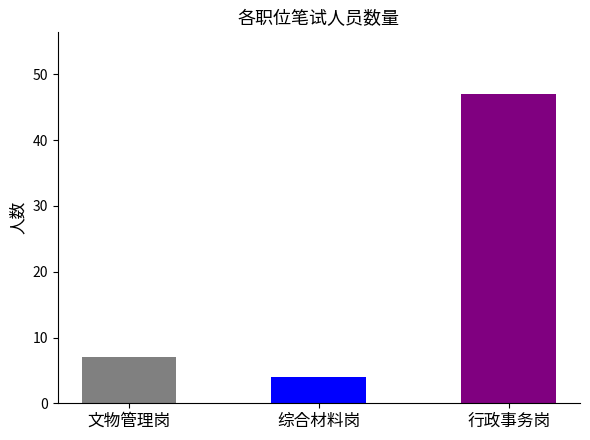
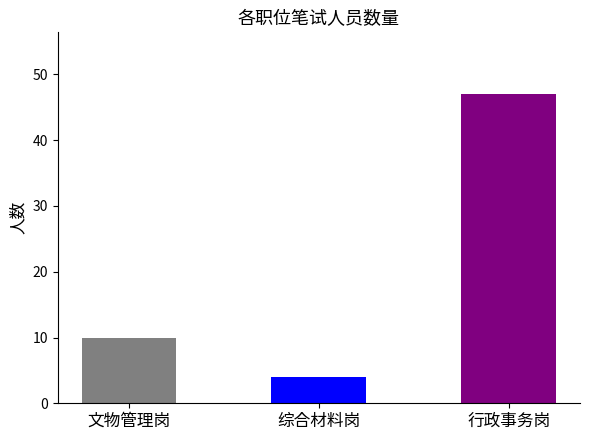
文物管理岗: 7 -> 10
